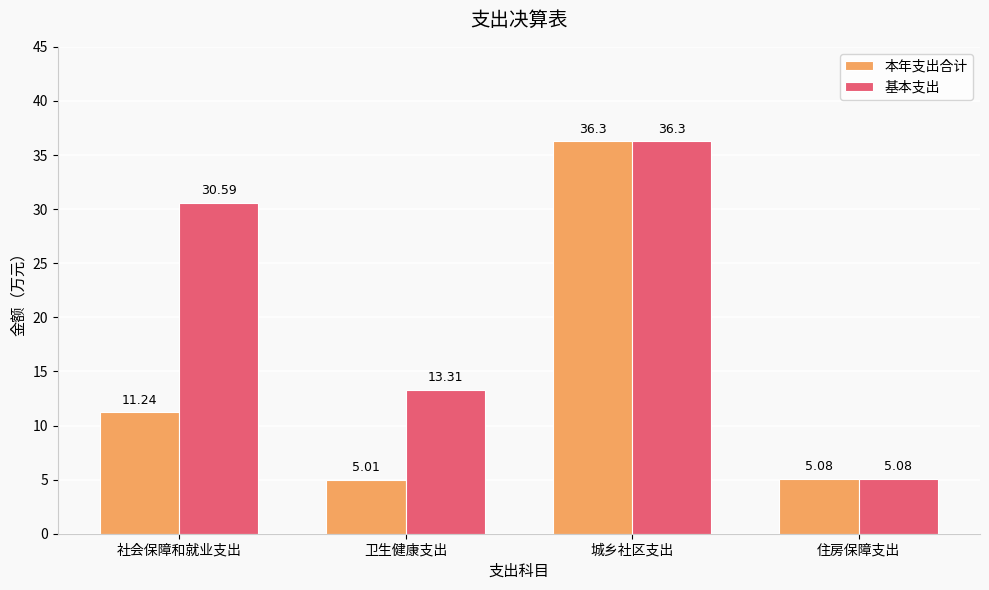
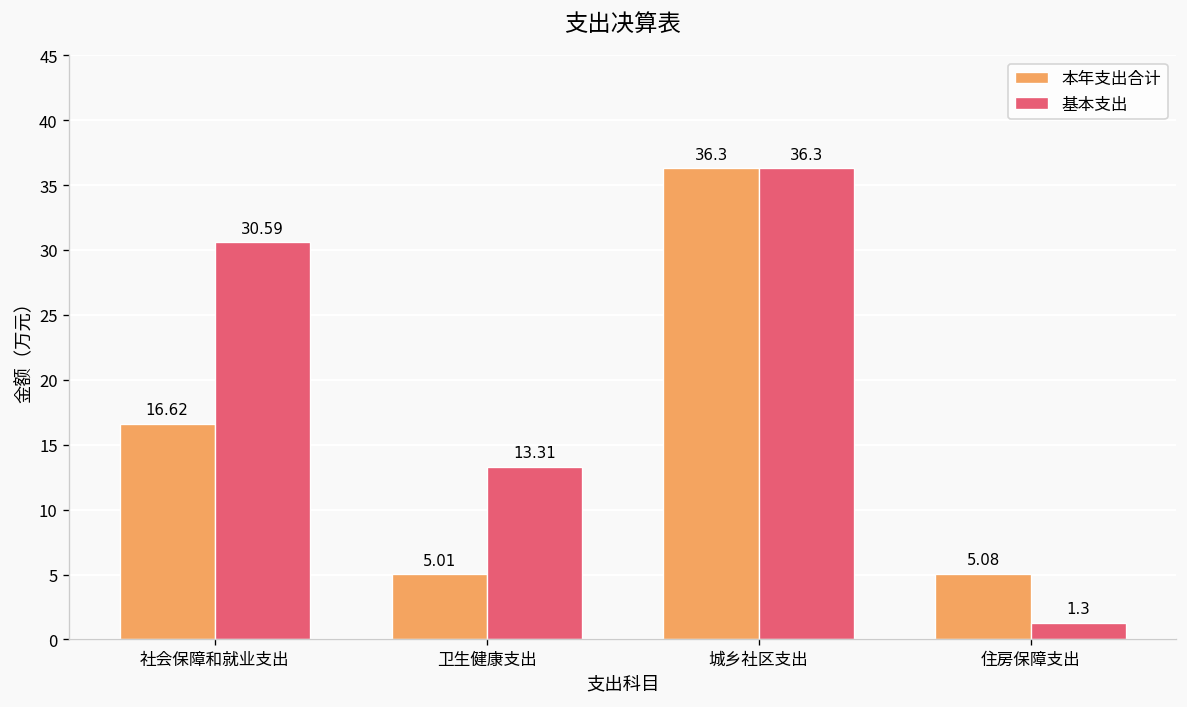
本年支出合计, 社会保障和就业支出: 11.24 -> 16.62
基本支出, 住房保障支出: 5.08 -> 1.3
